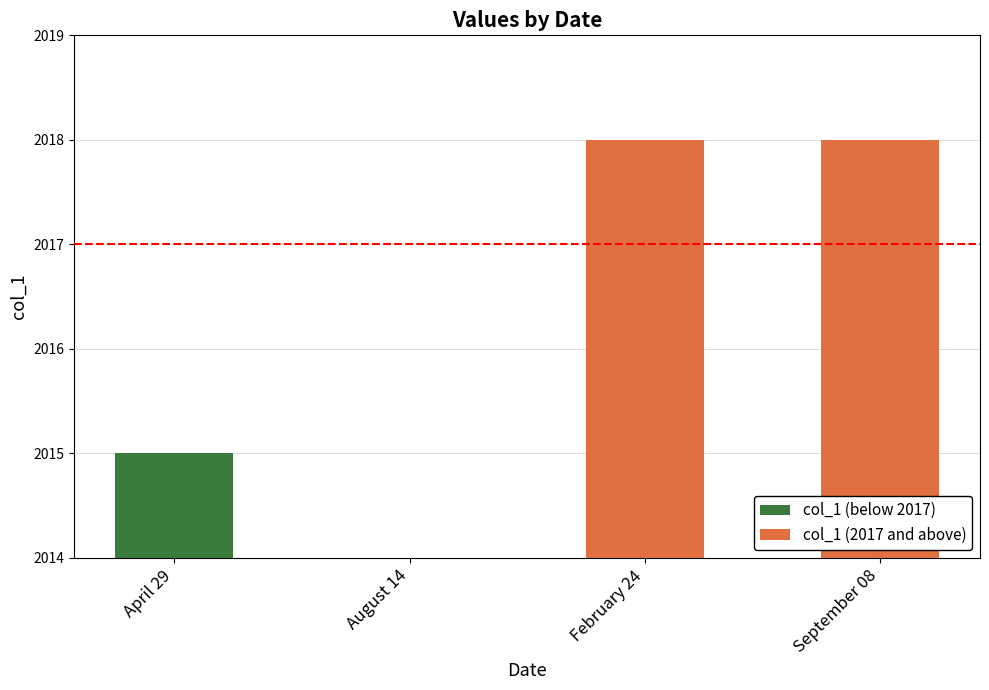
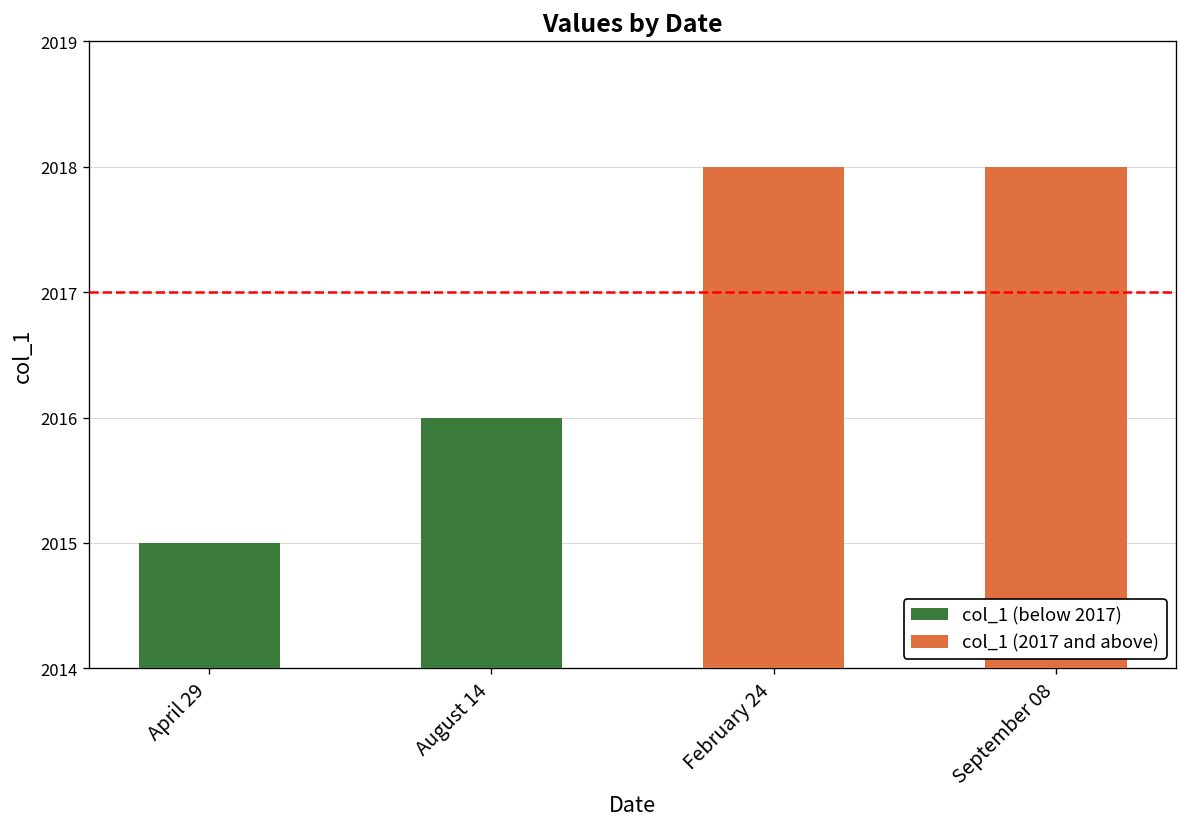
col_1 (below 2017), August 14: 2014 -> 2016
